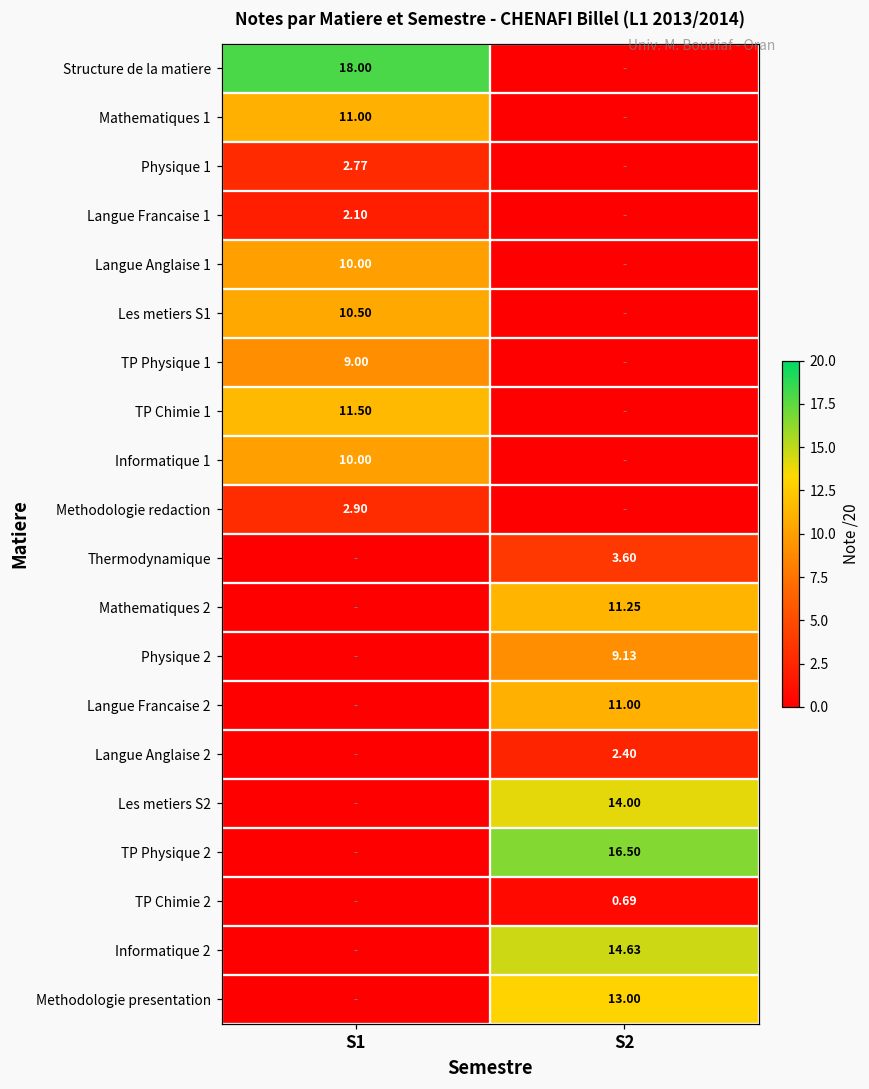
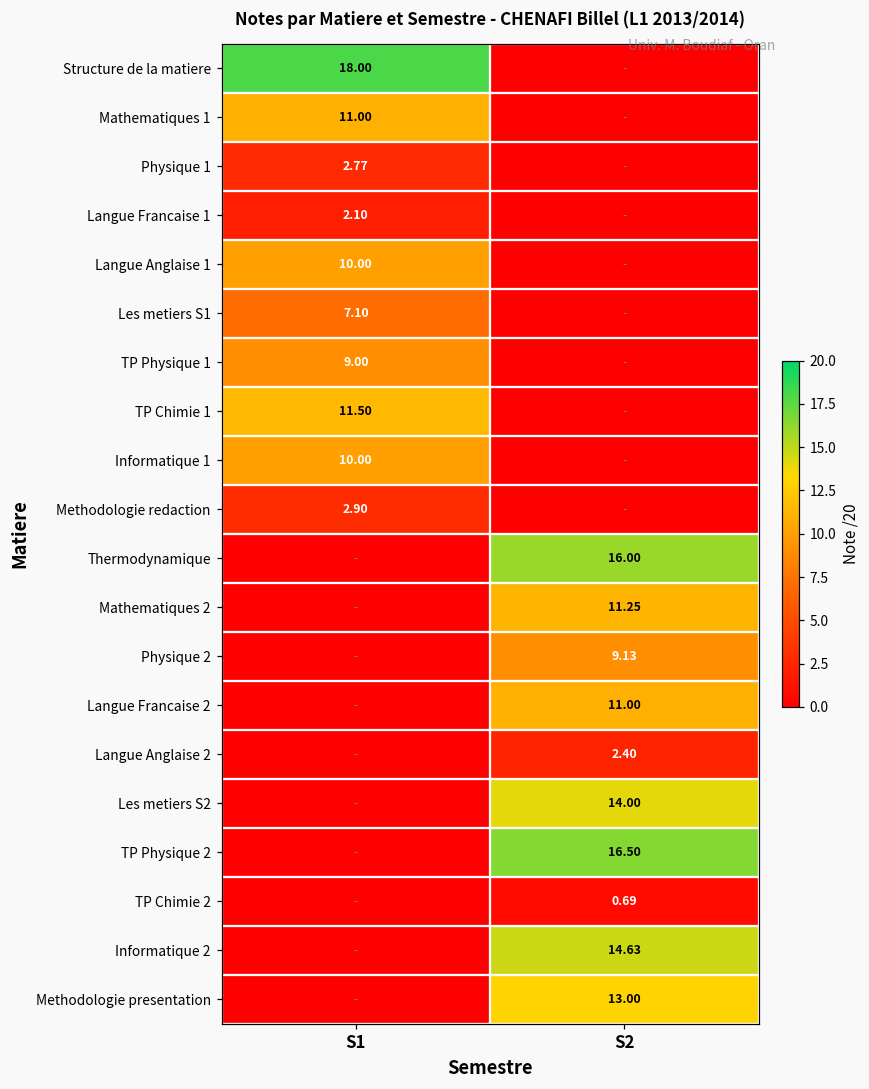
Les metiers S1, S1: 10.50 -> 7.10
Thermodynamique, S2: 3.60 -> 16.00
